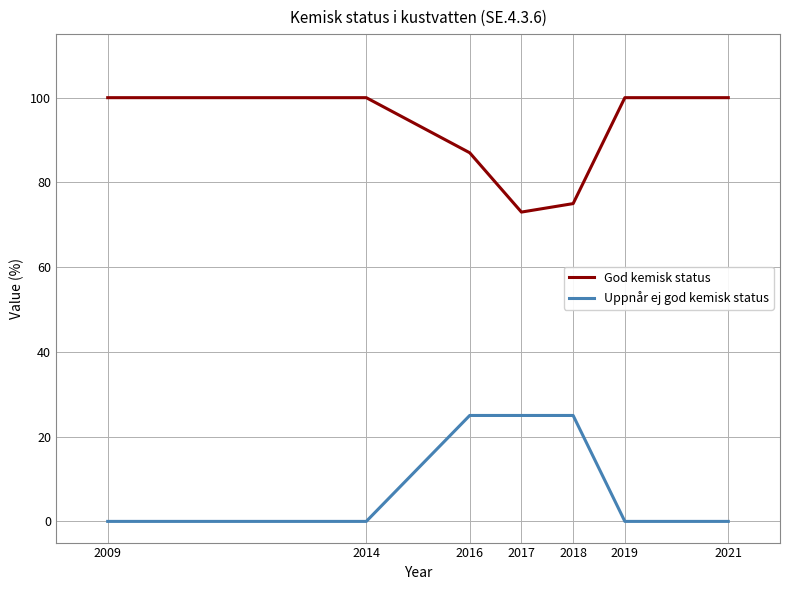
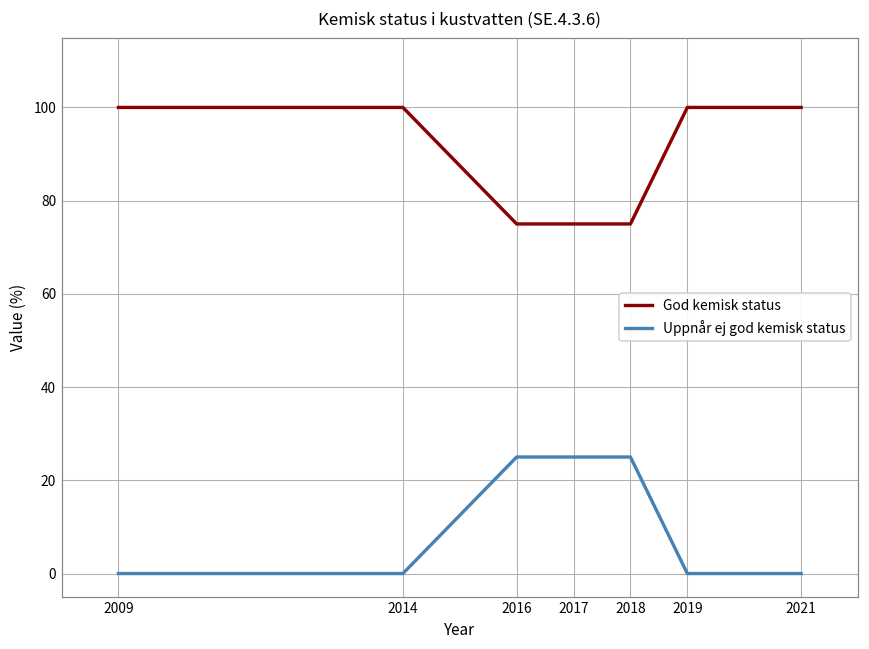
God kemisk status, 2016: 87 -> 75
God kemisk status, 2017: 73 -> 75
